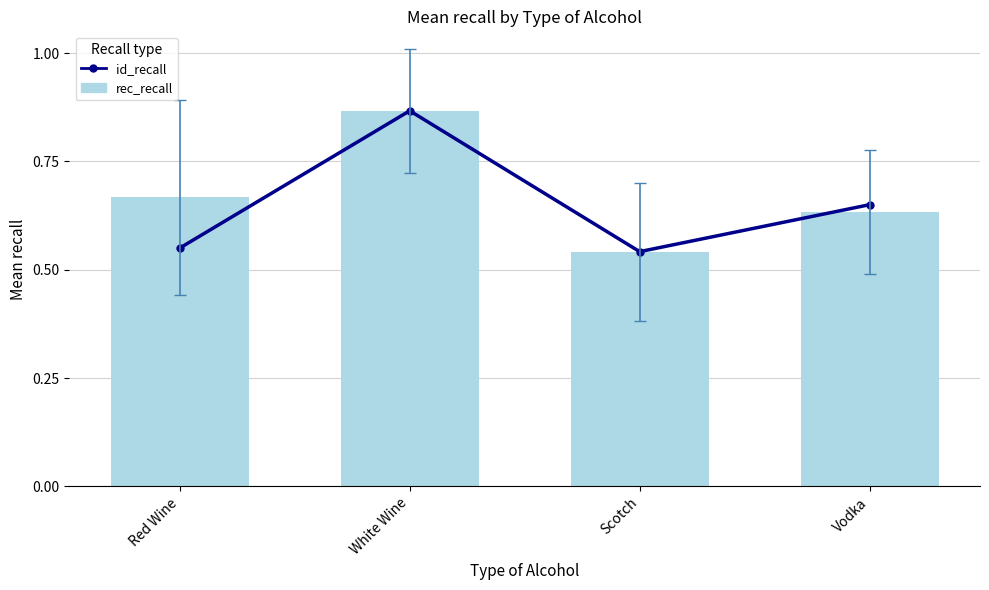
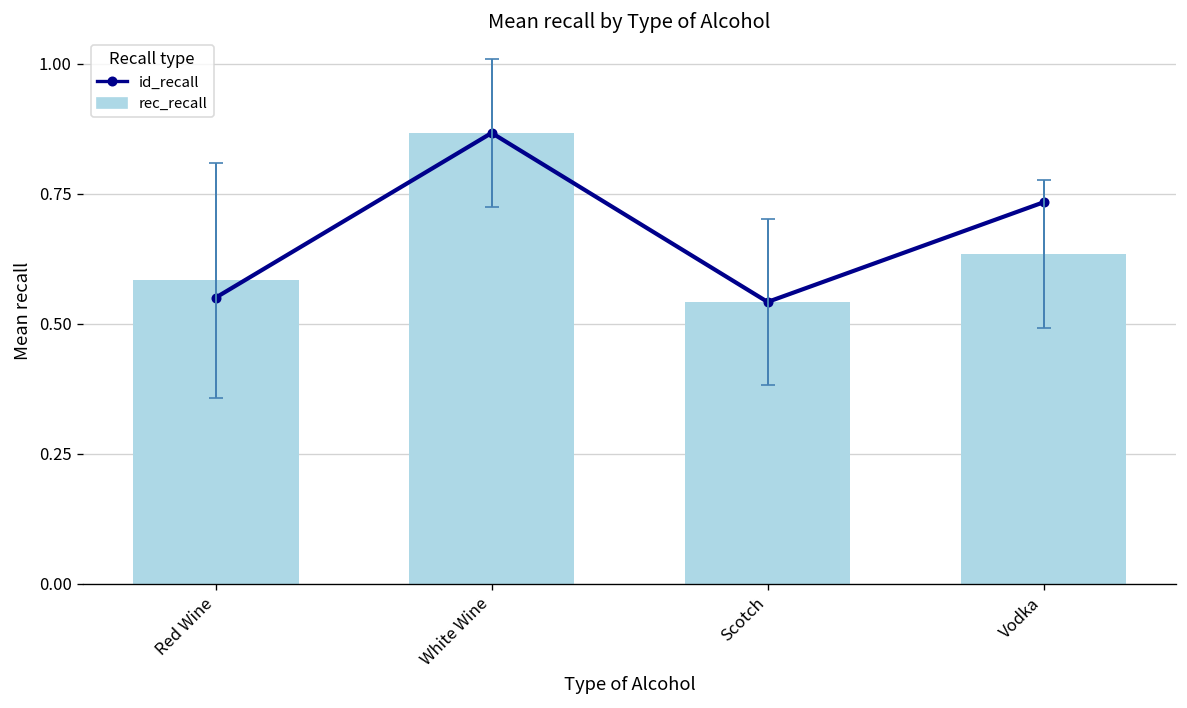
rec_recall, Red Wine: 0.67 -> 0.58
id_recall, Vodka: 0.65 -> 0.73
